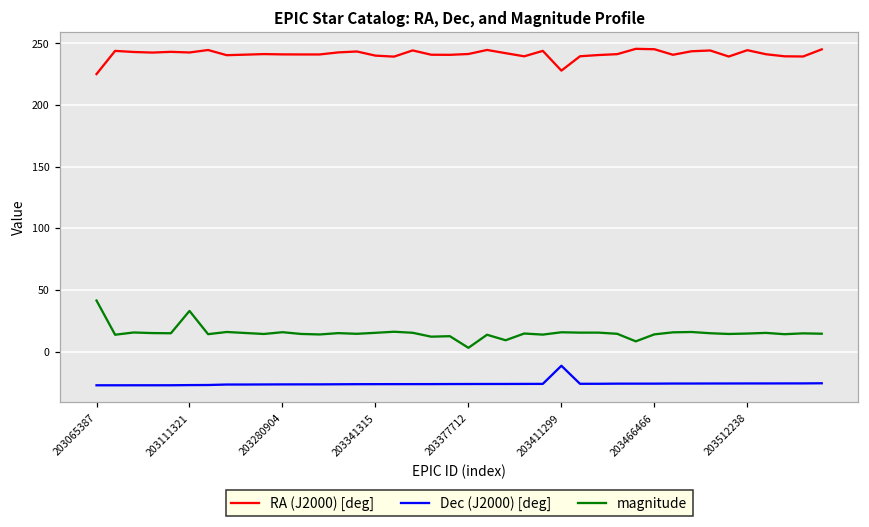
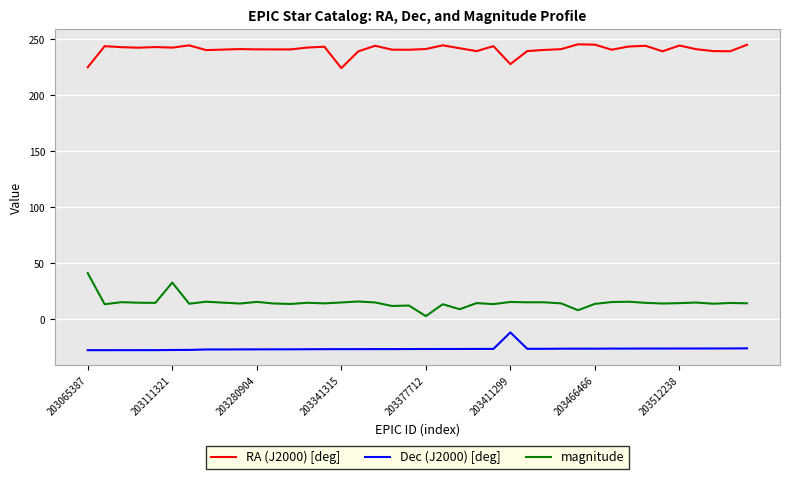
RA (J2000) [deg], 203341315: 240 -> 224
